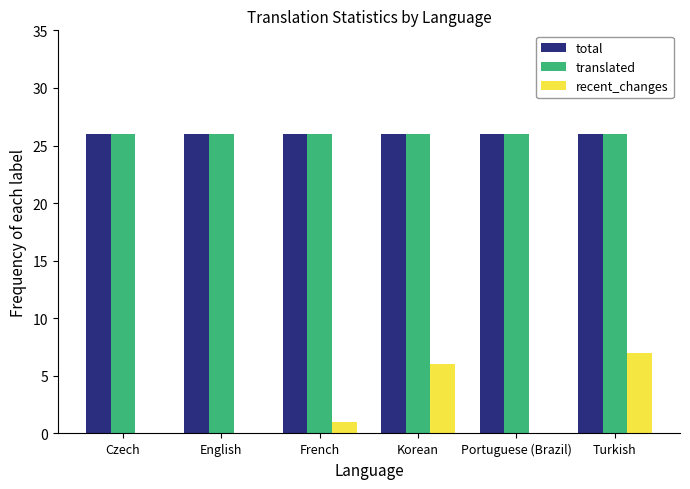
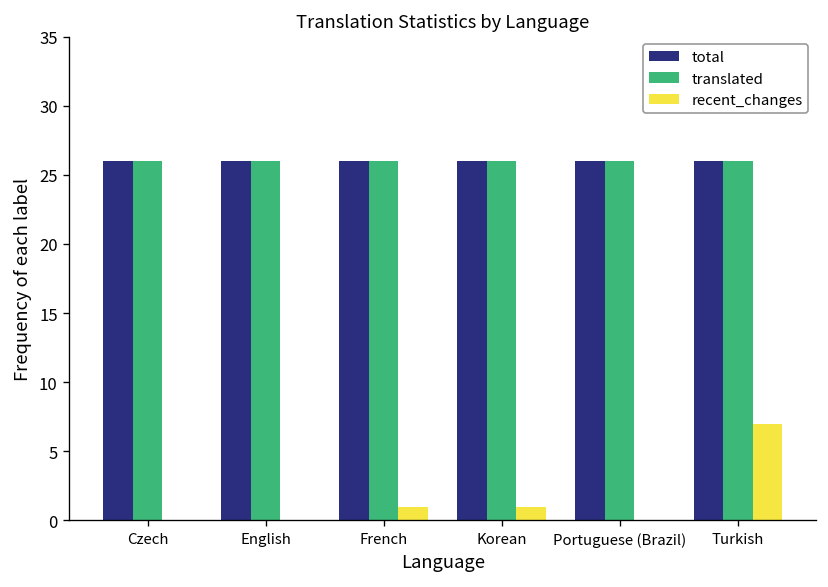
recent_changes, Korean: 6 -> 1
